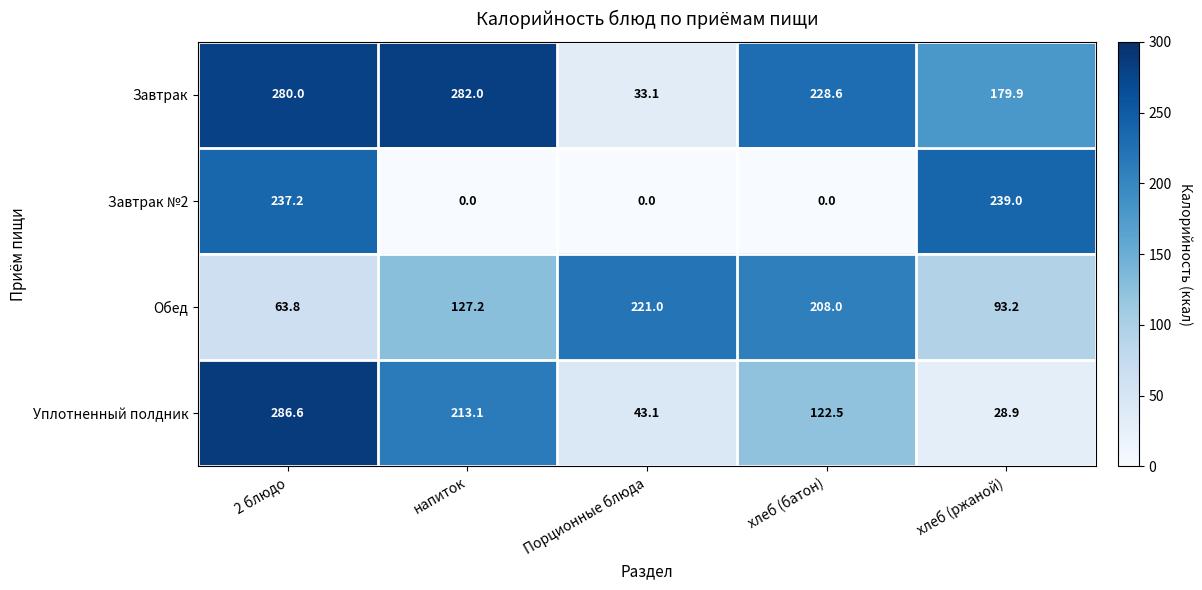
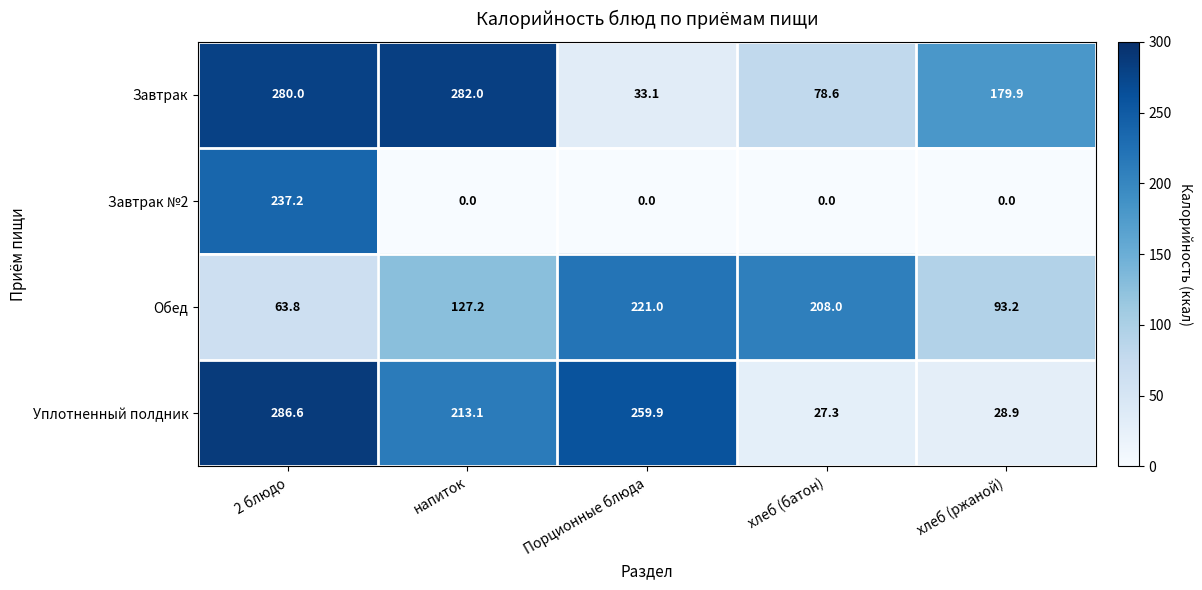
Завтрак, хлеб (батон): 228.6 -> 78.6
Завтрак №2, хлеб (ржаной): 239.0 -> 0.0
Уплотненный полдник, Порционные блюда: 43.1 -> 259.9
Уплотненный полдник, хлеб (батон): 122.5 -> 27.3
